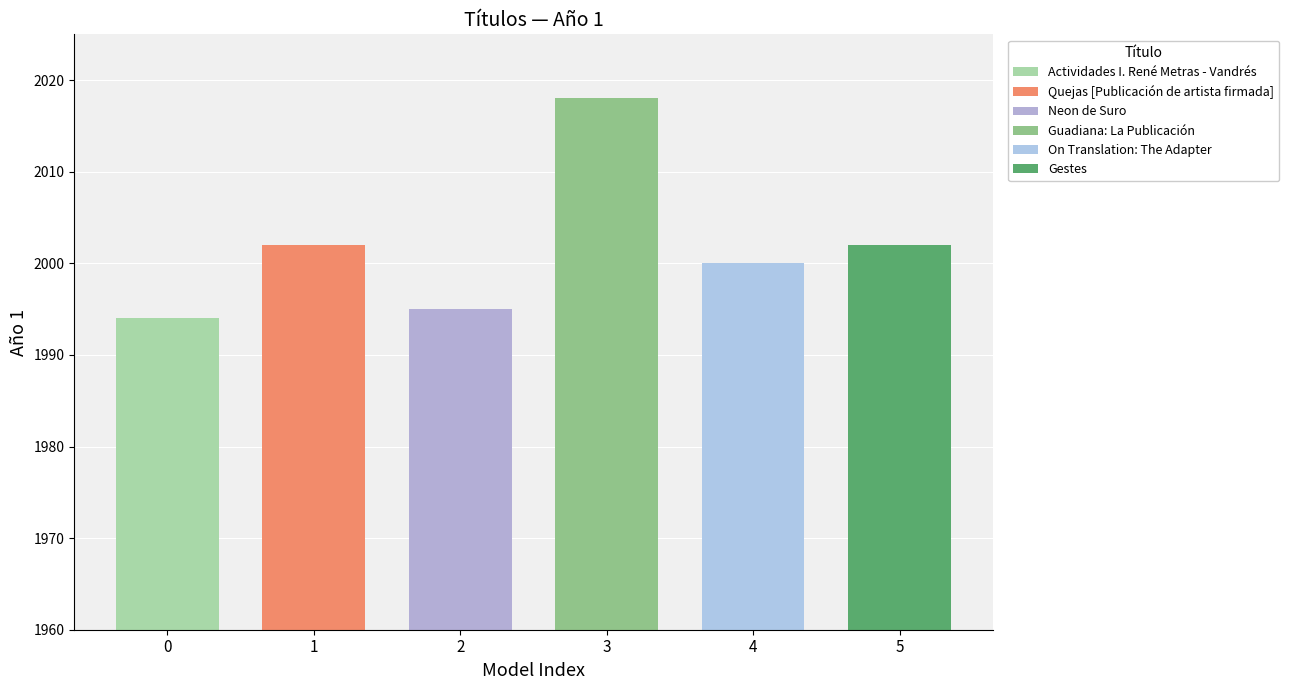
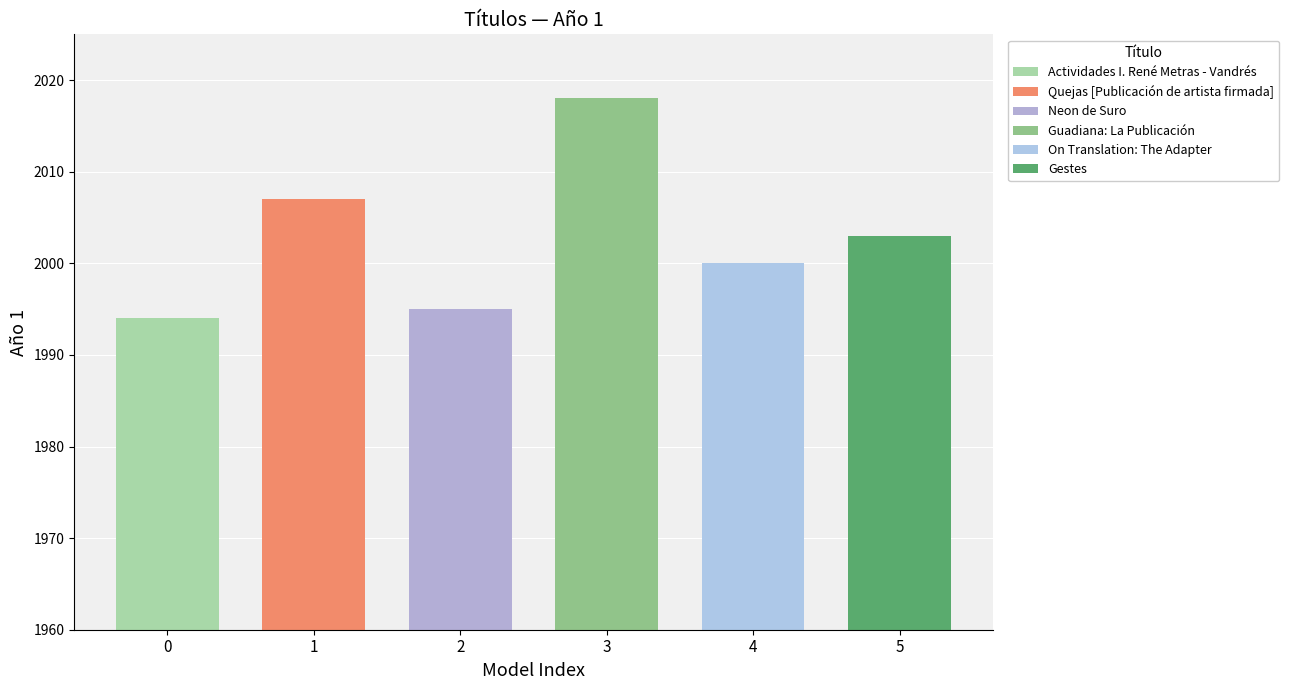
1: 2002 -> 2007
5: 2002 -> 2003
